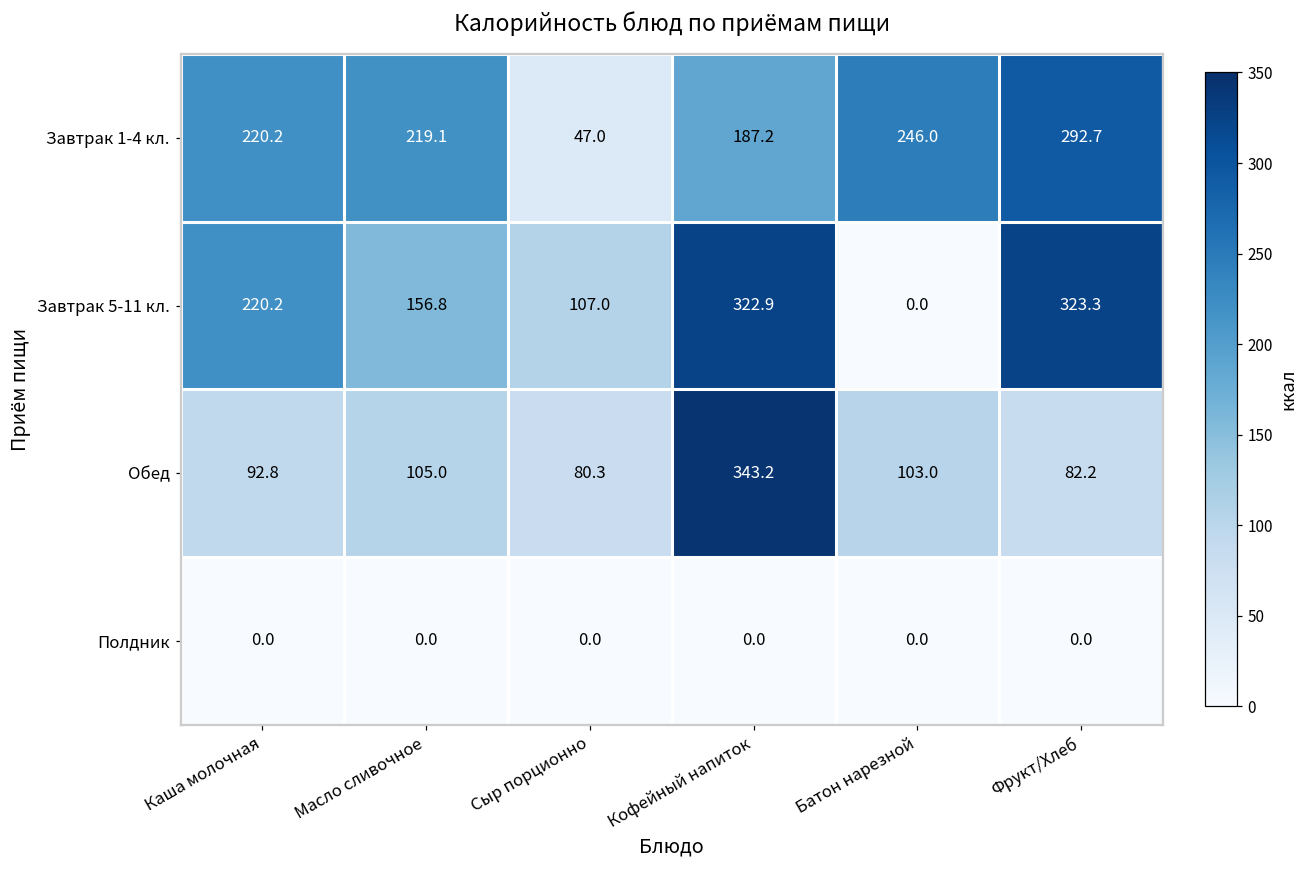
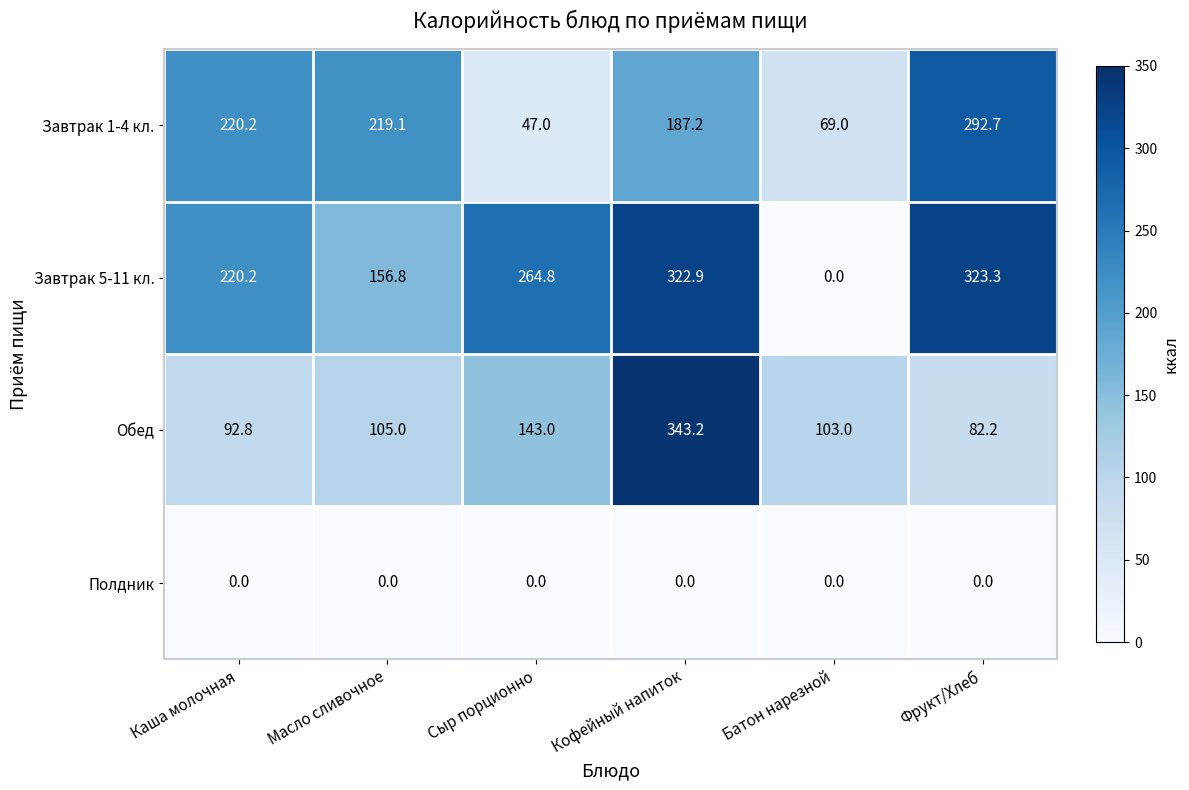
Завтрак 1-4 кл., Батон нарезной: 246.0 -> 69.0
Завтрак 5-11 кл., Сыр порционно: 107.0 -> 264.8
Обед, Сыр порционно: 80.3 -> 143.0
